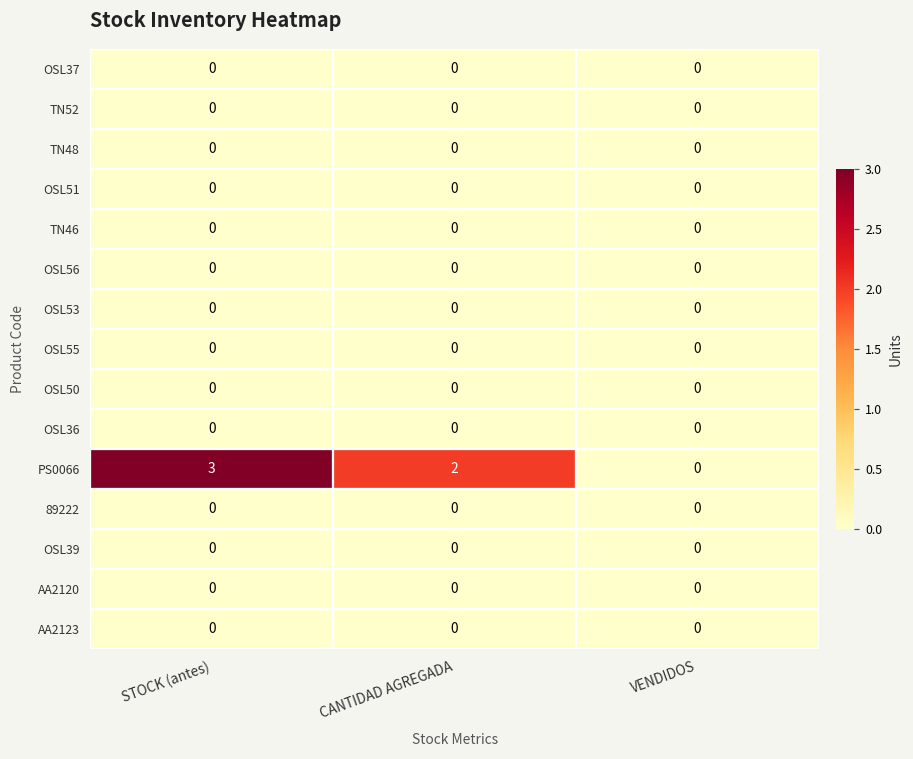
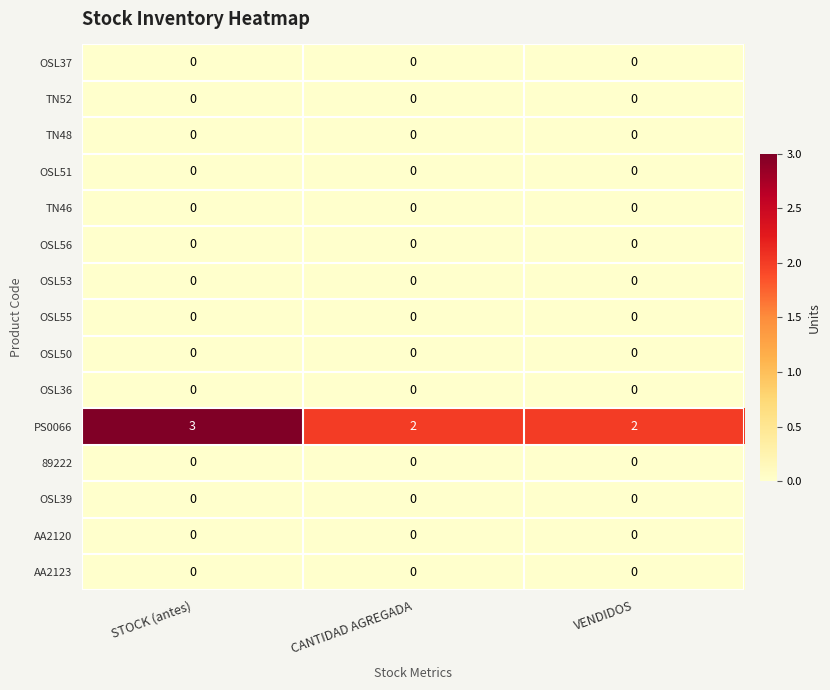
PS0066, VENDIDOS: 0 -> 2
